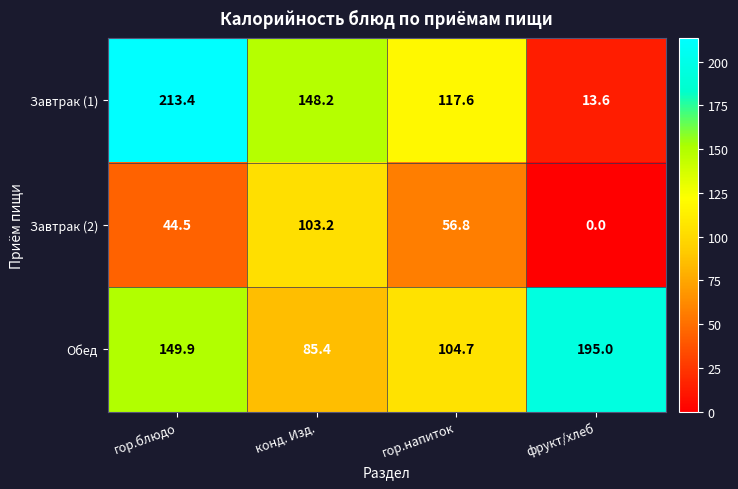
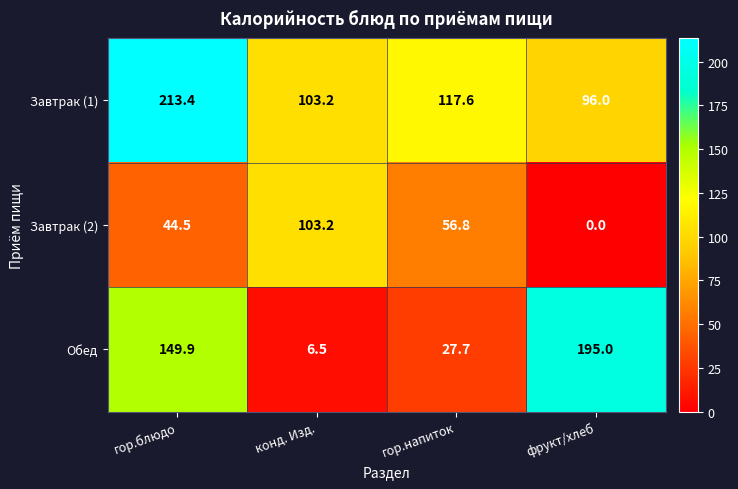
Завтрак (1), конд. Изд.: 148.2 -> 103.2
Завтрак (1), фрукт/хлеб: 13.6 -> 96.0
Обед, конд. Изд.: 85.4 -> 6.5
Обед, гор.напиток: 104.7 -> 27.7
